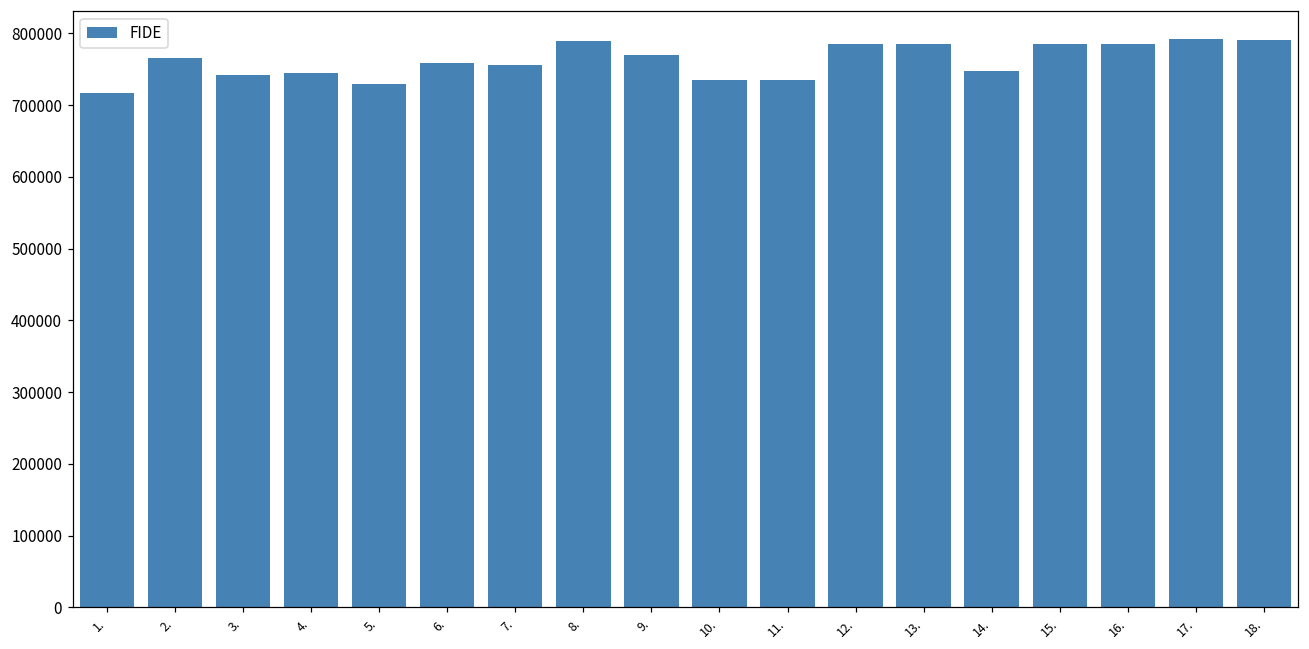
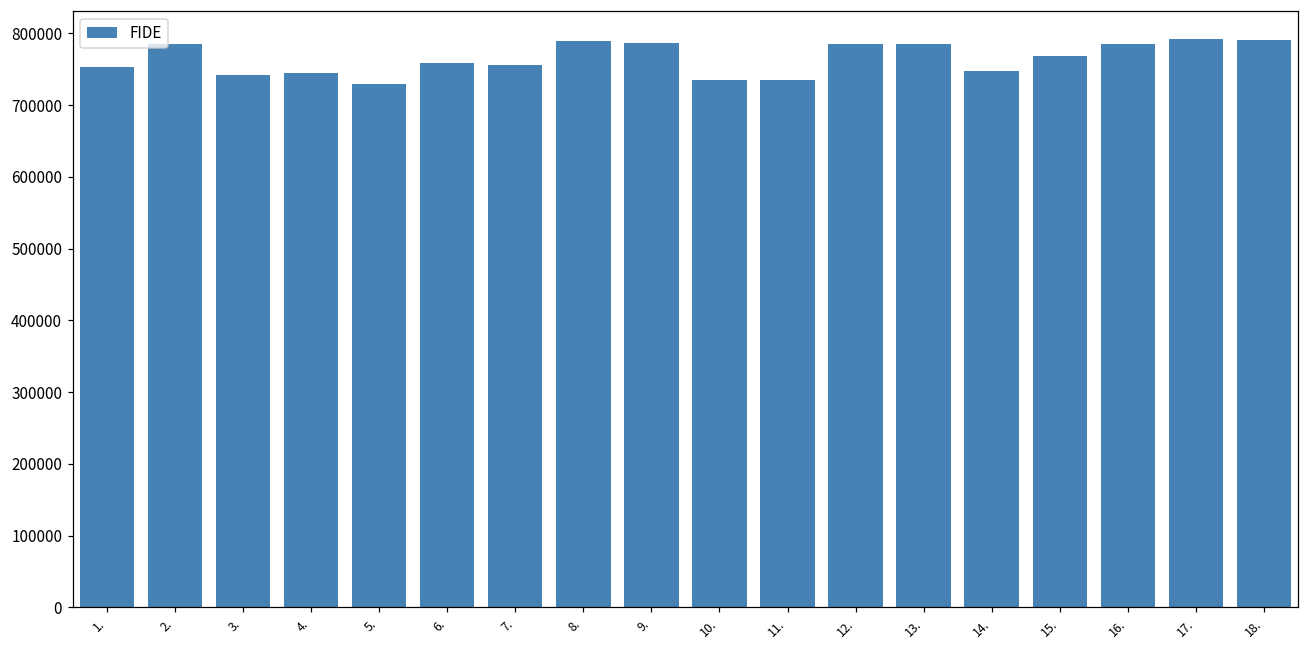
1.: 720000 -> 750000
2.: 770000 -> 790000
9.: 770000 -> 790000
15.: 780000 -> 770000
